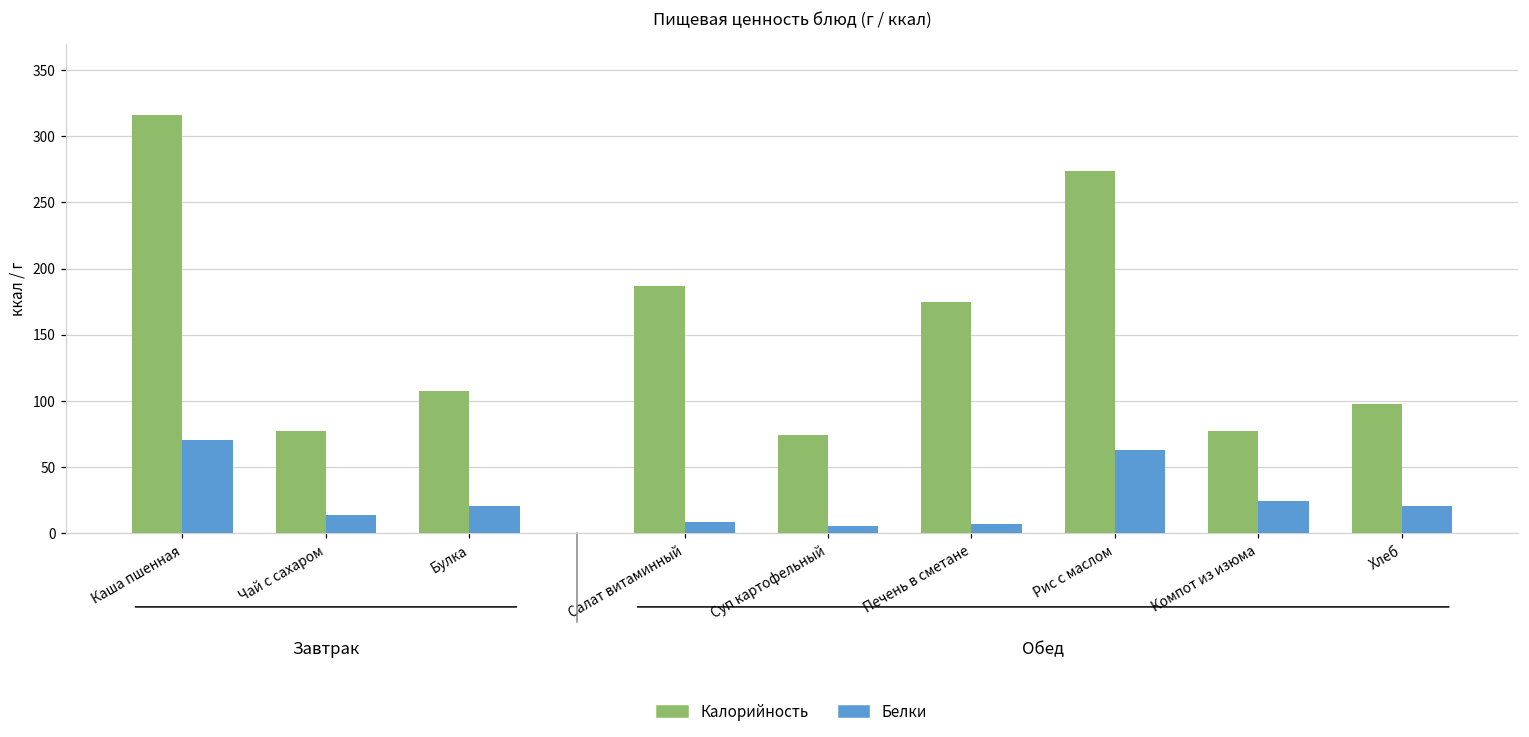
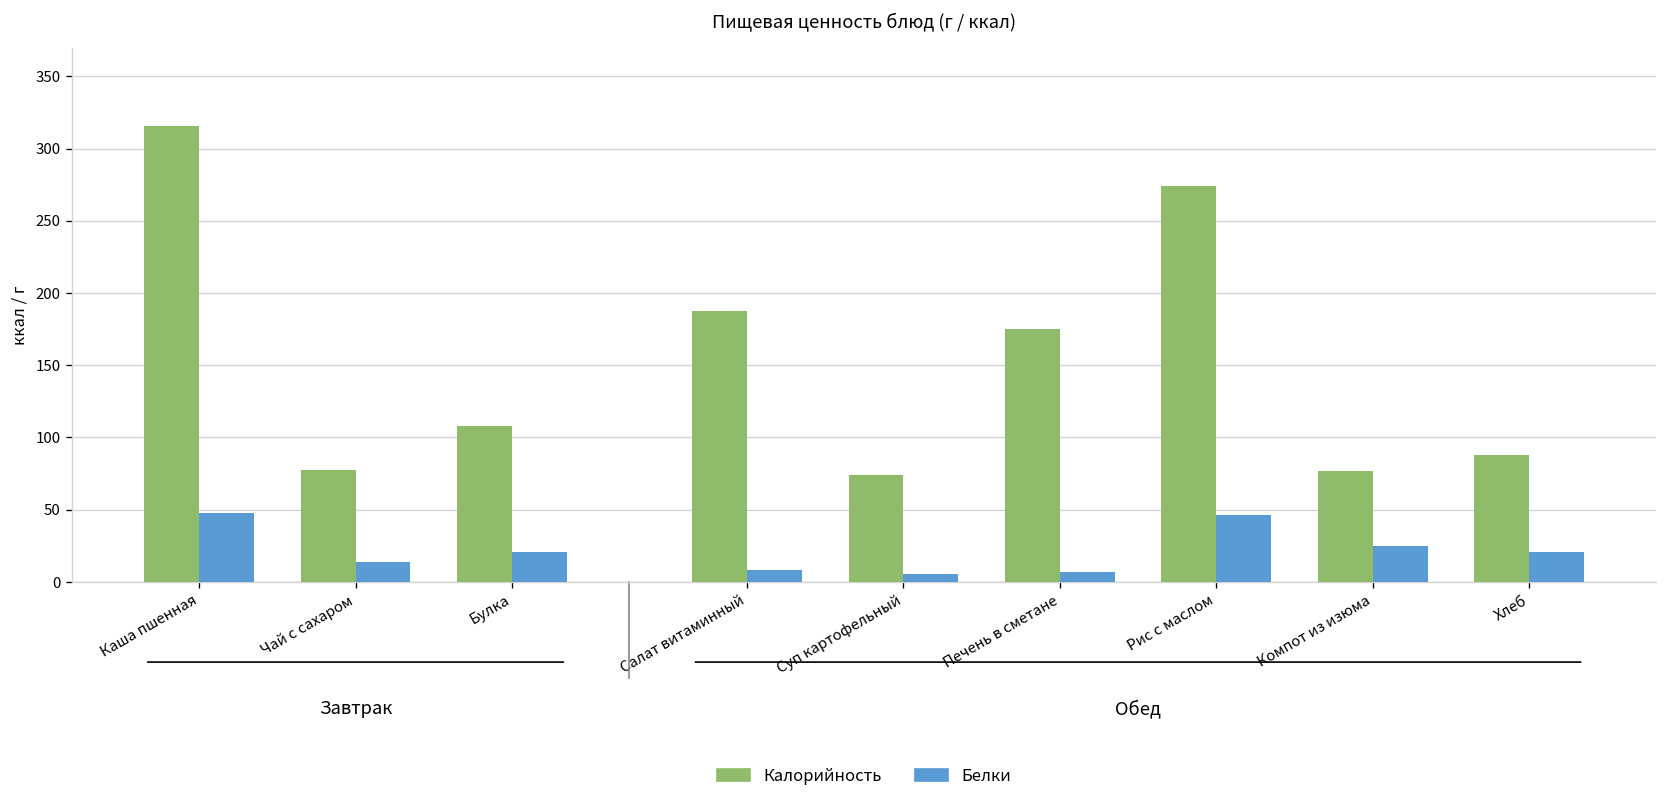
Белки, Каша пшенная: 71 -> 48
Белки, Рис с маслом: 63 -> 46
Калорийность, Хлеб: 98 -> 88
